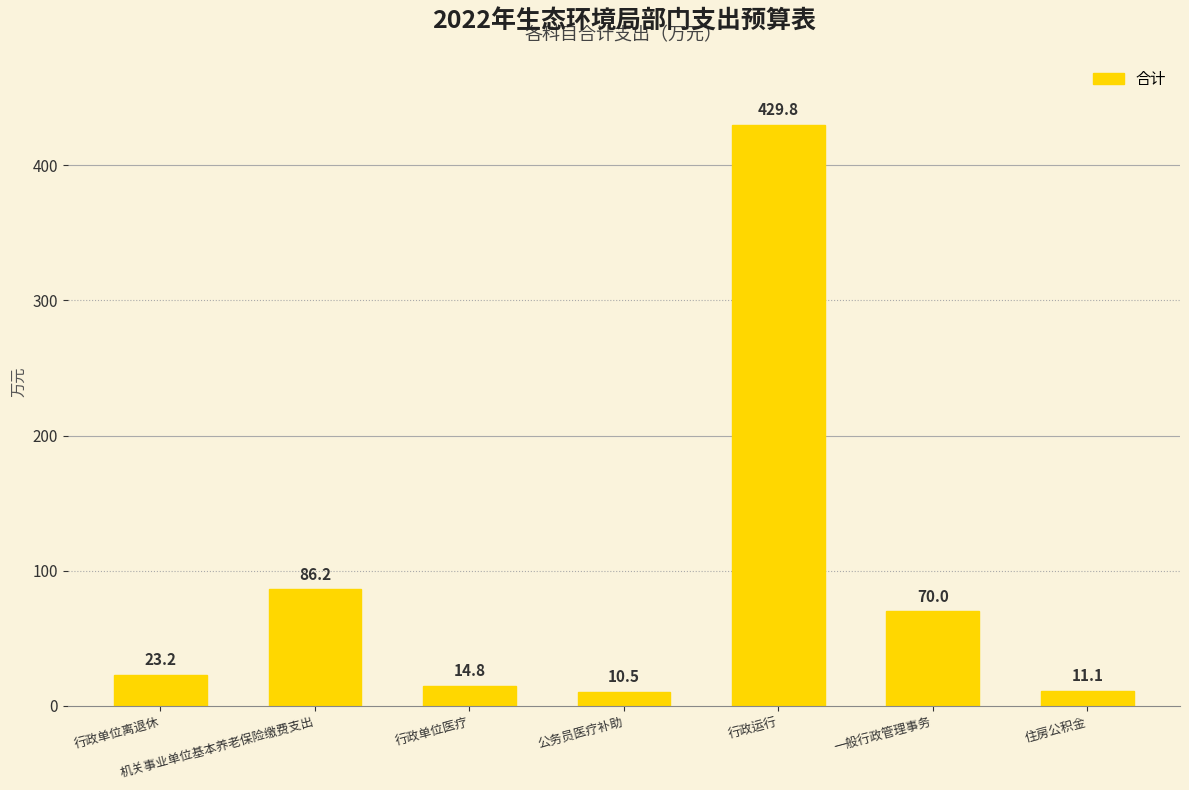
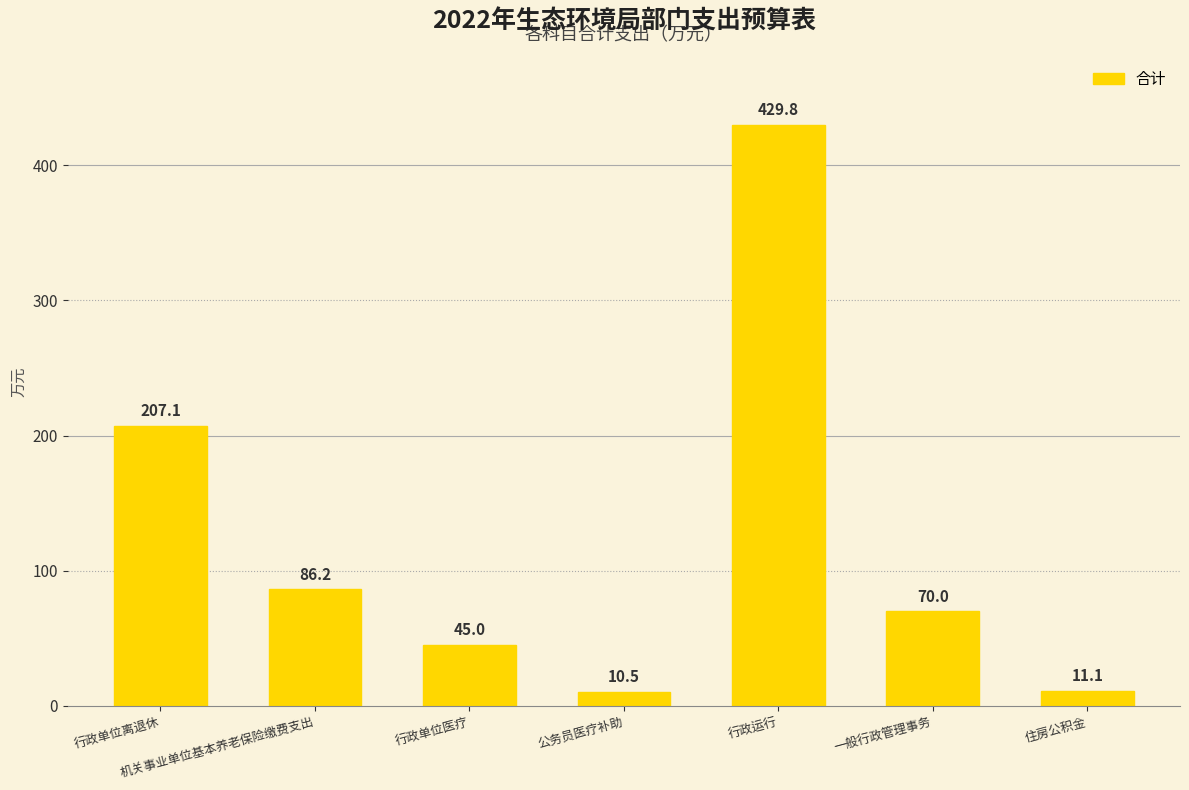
行政单位离退休: 23.2 -> 207.1
行政单位医疗: 14.8 -> 45.0
